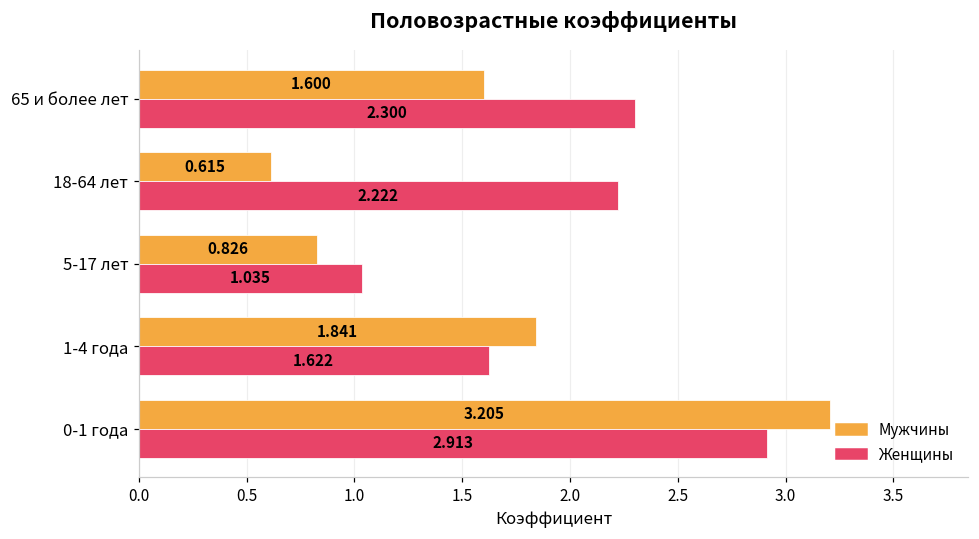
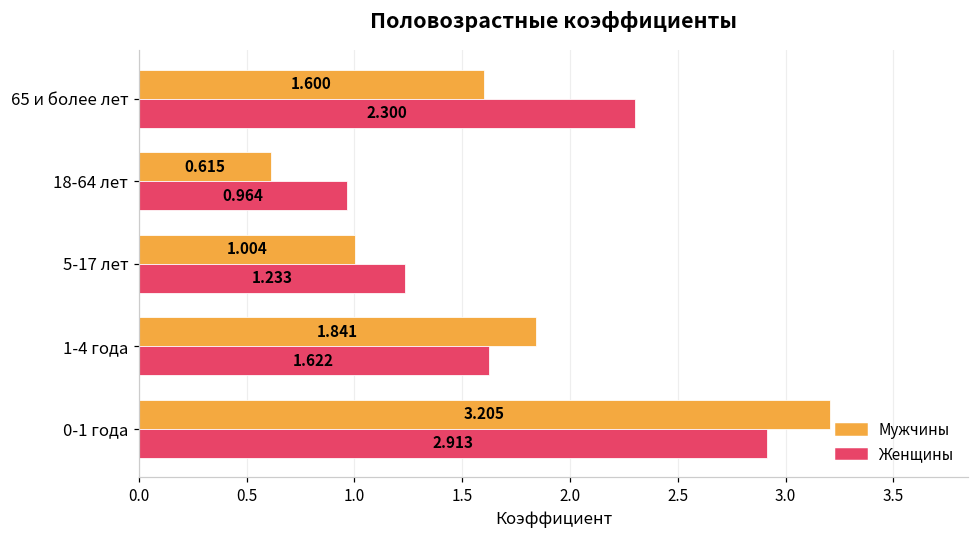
Женщины, 18-64 лет: 2.222 -> 0.964
Мужчины, 5-17 лет: 0.826 -> 1.004
Женщины, 5-17 лет: 1.035 -> 1.233
